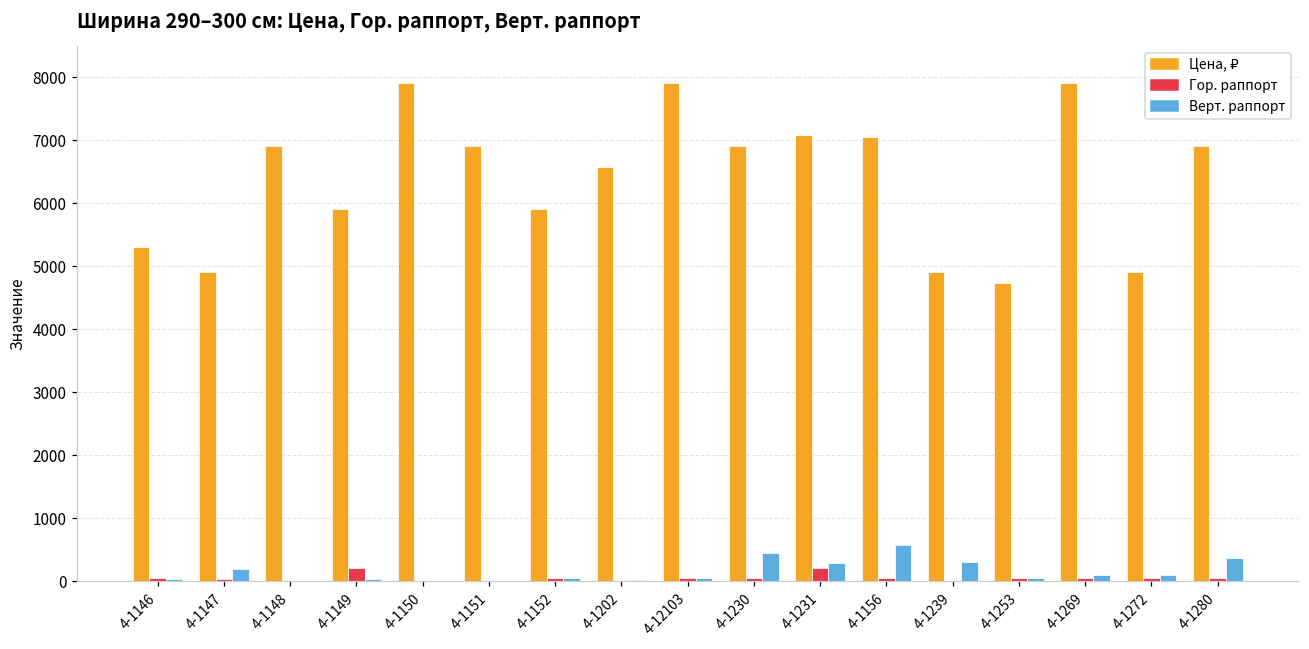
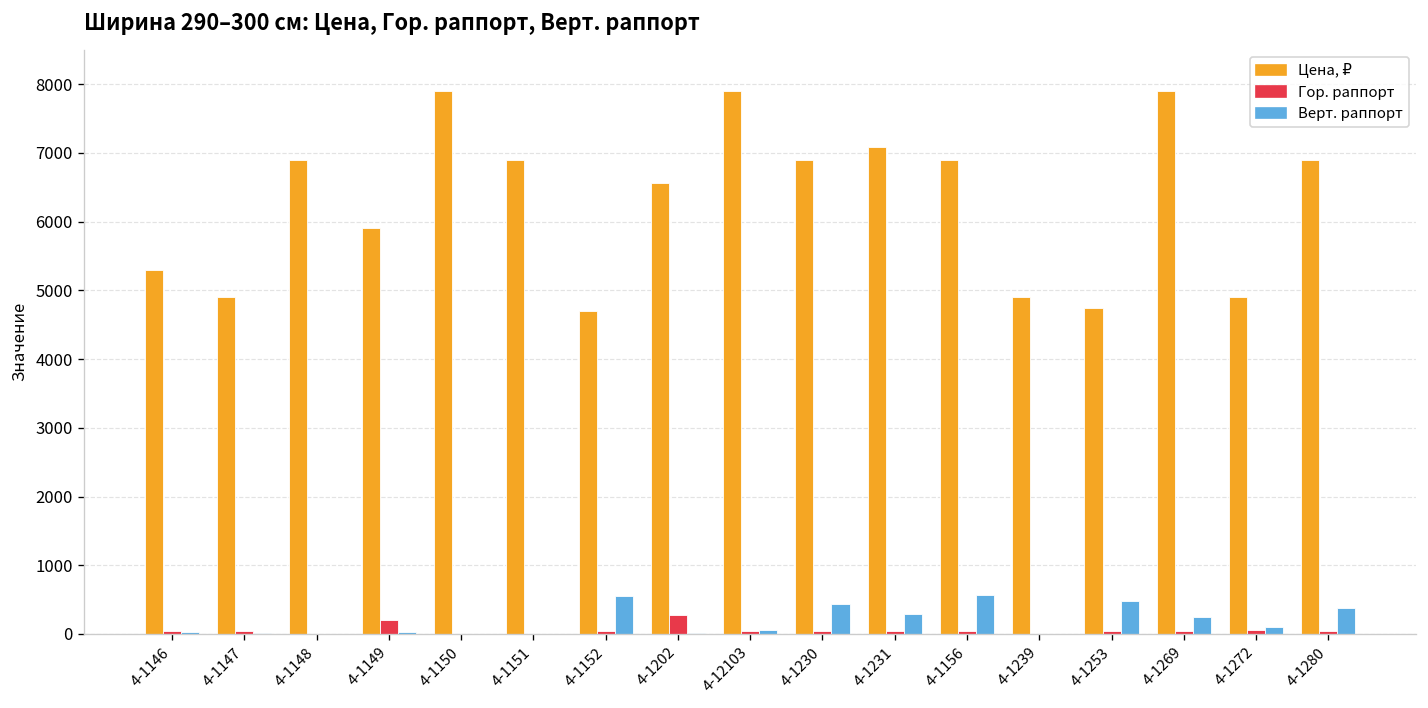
Верт. раппорт, 4-1147: 200 -> 0
Цена, ₽, 4-1152: 5900 -> 4700
Верт. раппорт, 4-1152: 100 -> 600
Гор. раппорт, 4-1202: 0 -> 300
Гор. раппорт, 4-1231: 200 -> 100
Цена, ₽, 4-1156: 7100 -> 6900
Верт. раппорт, 4-1239: 300 -> 0
Верт. раппорт, 4-1253: 0 -> 500
Верт. раппорт, 4-1269: 100 -> 300
